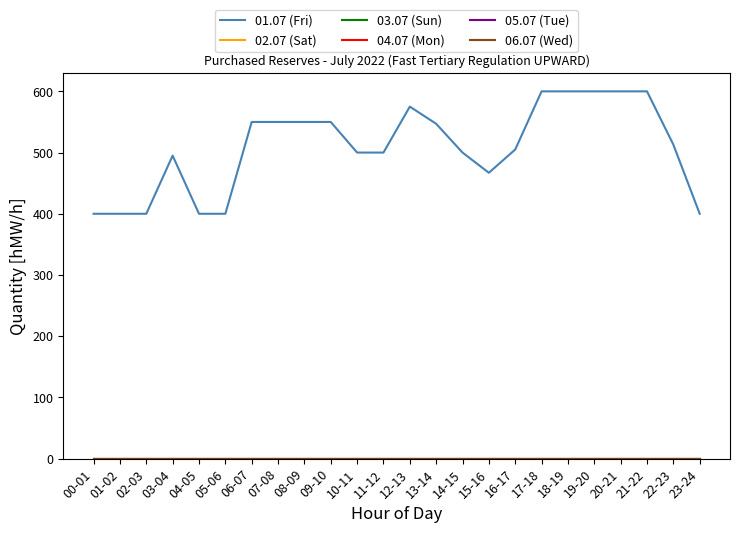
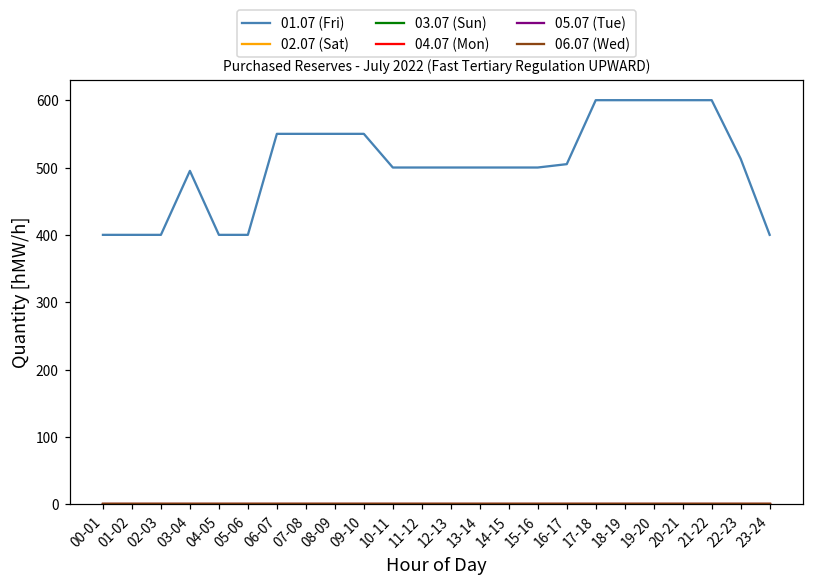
01.07 (Fri), 12-13: 580 -> 500
01.07 (Fri), 13-14: 550 -> 500
01.07 (Fri), 15-16: 470 -> 500
